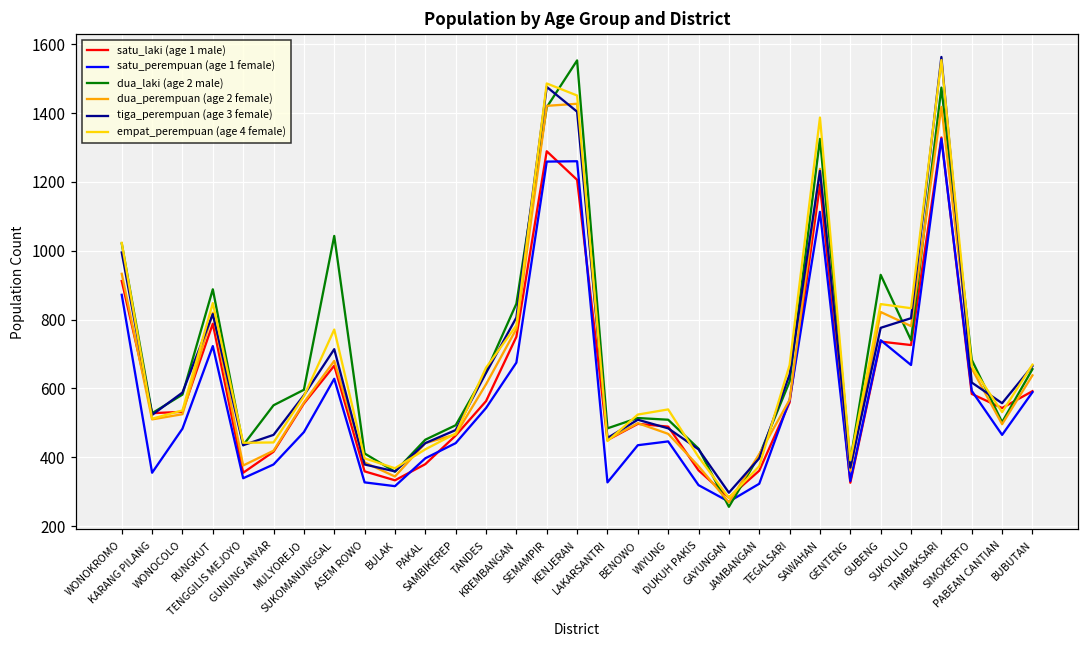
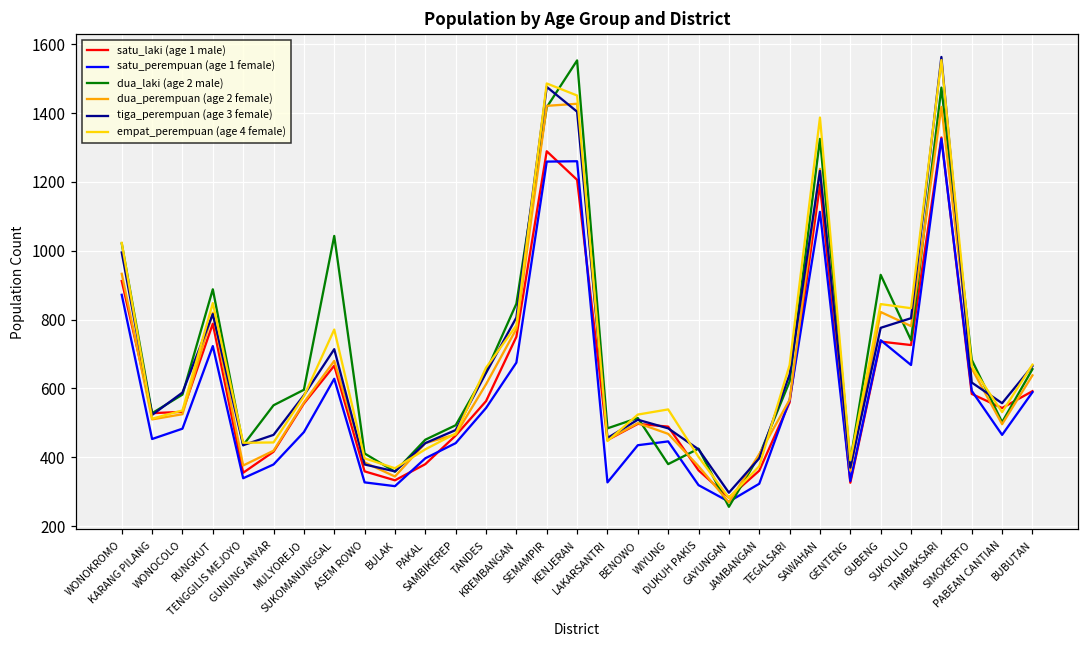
satu_perempuan (age 1 female), KARANG PILANG: 360 -> 450
dua_laki (age 2 male), WIYUNG: 510 -> 380
